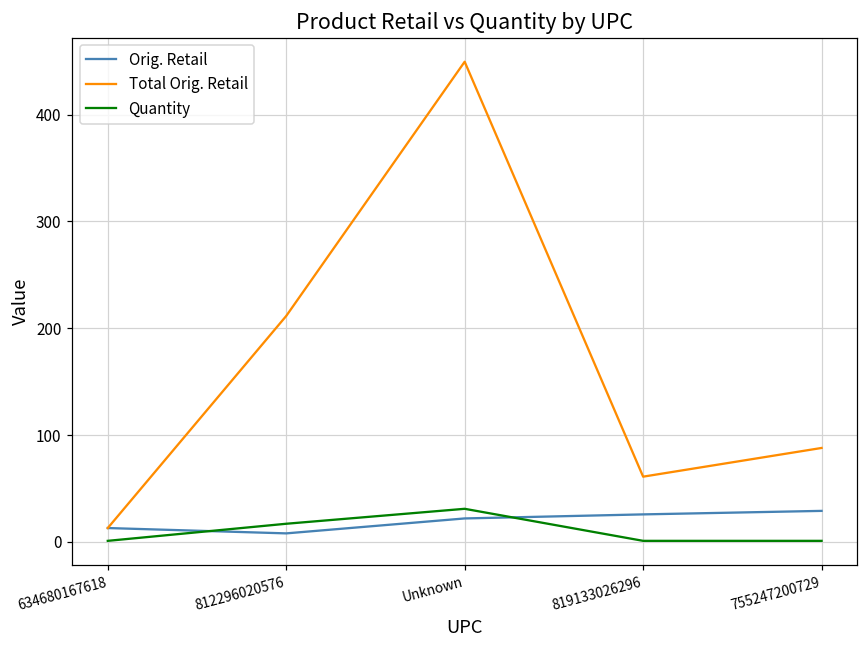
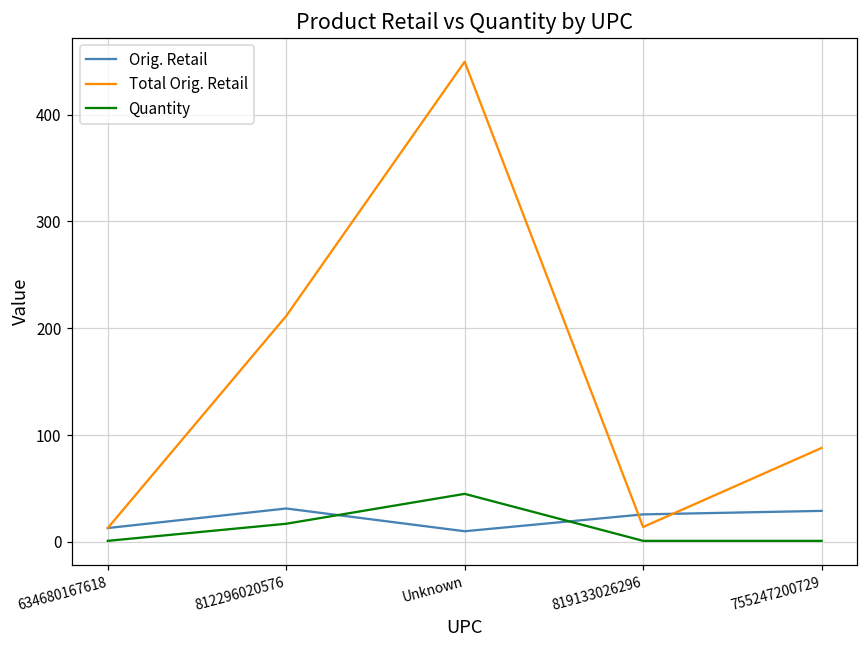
Orig. Retail, 812296020576: 10 -> 30
Orig. Retail, Unknown: 20 -> 10
Quantity, Unknown: 30 -> 50
Total Orig. Retail, 819133026296: 60 -> 10
